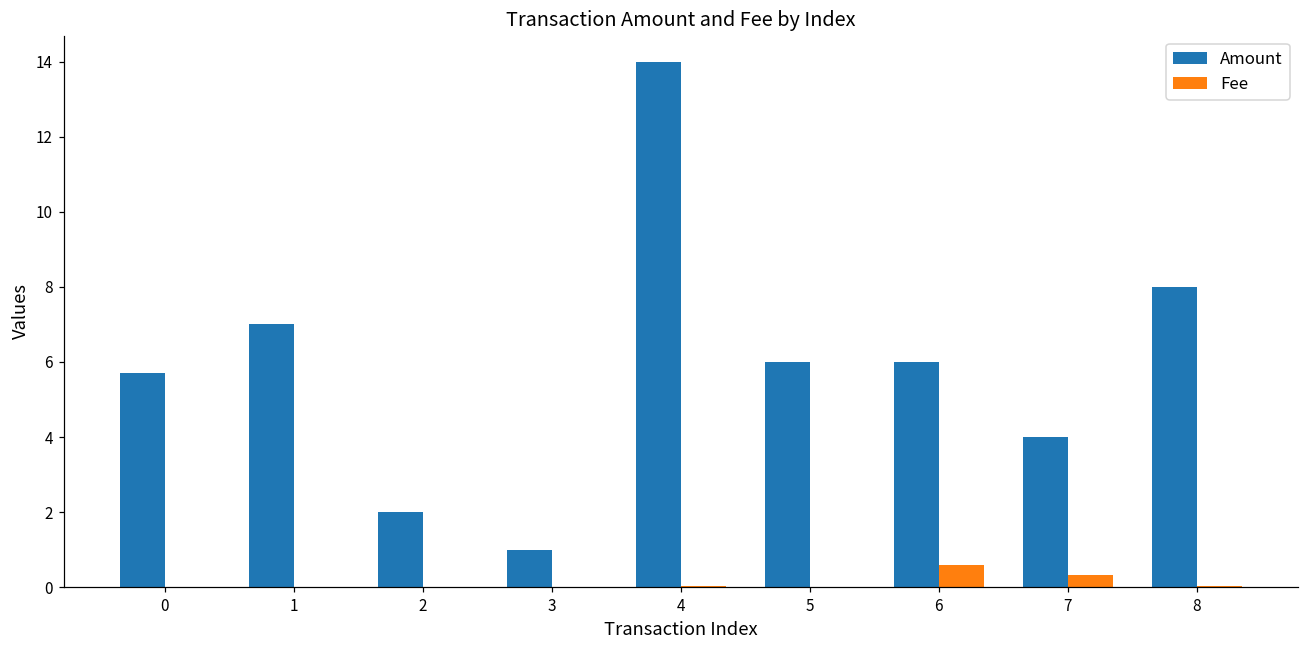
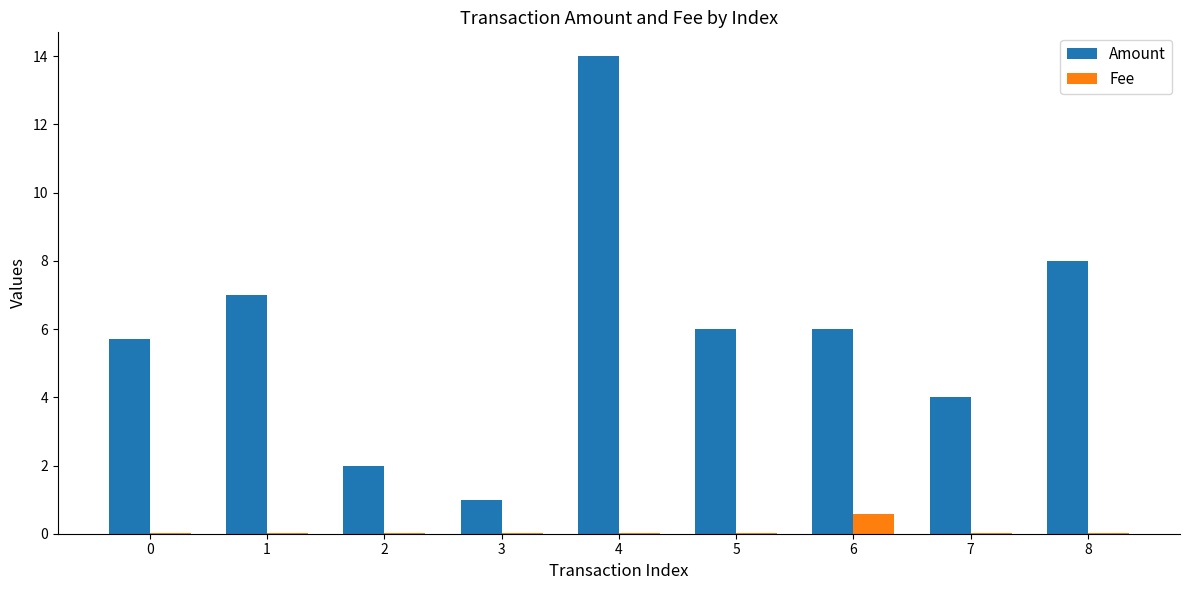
Fee, 7: 0.3 -> 0.0
